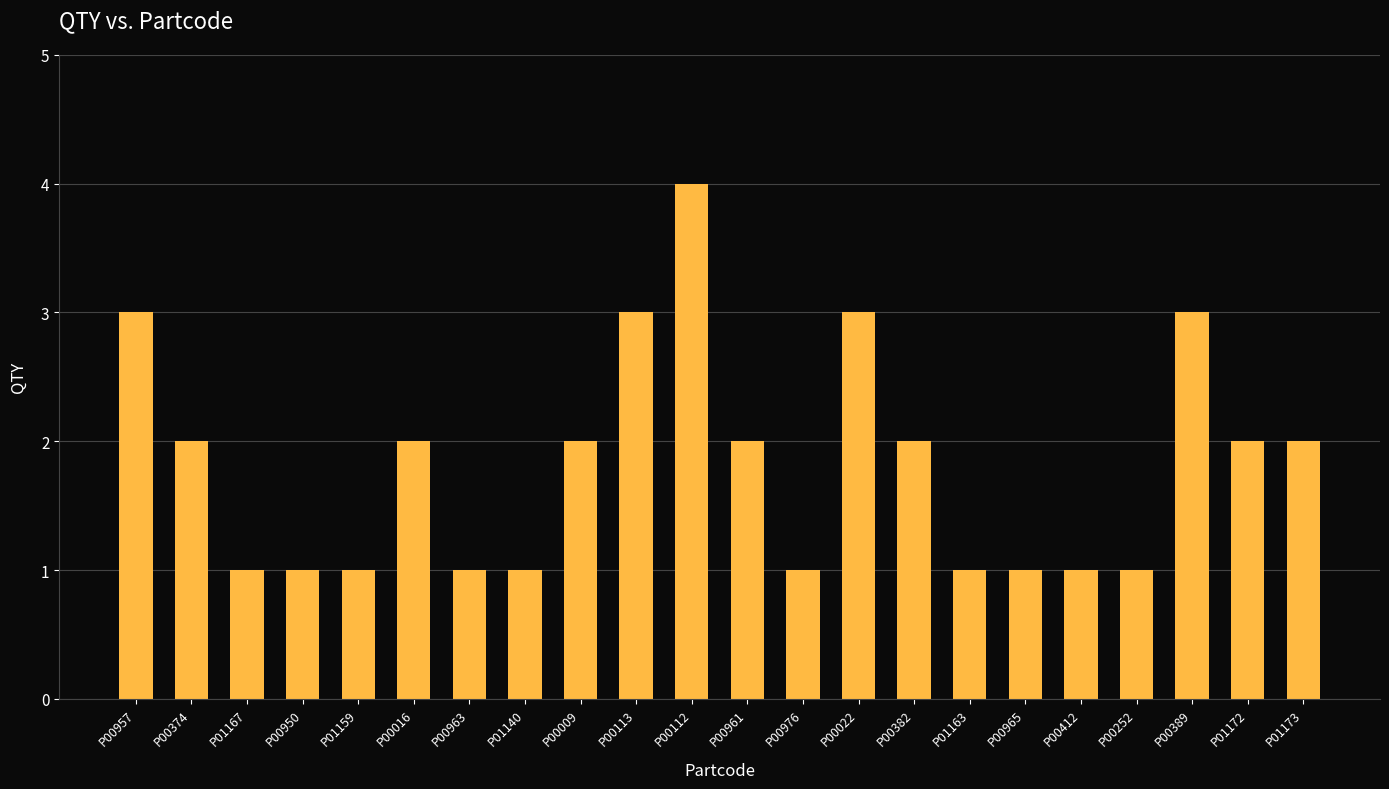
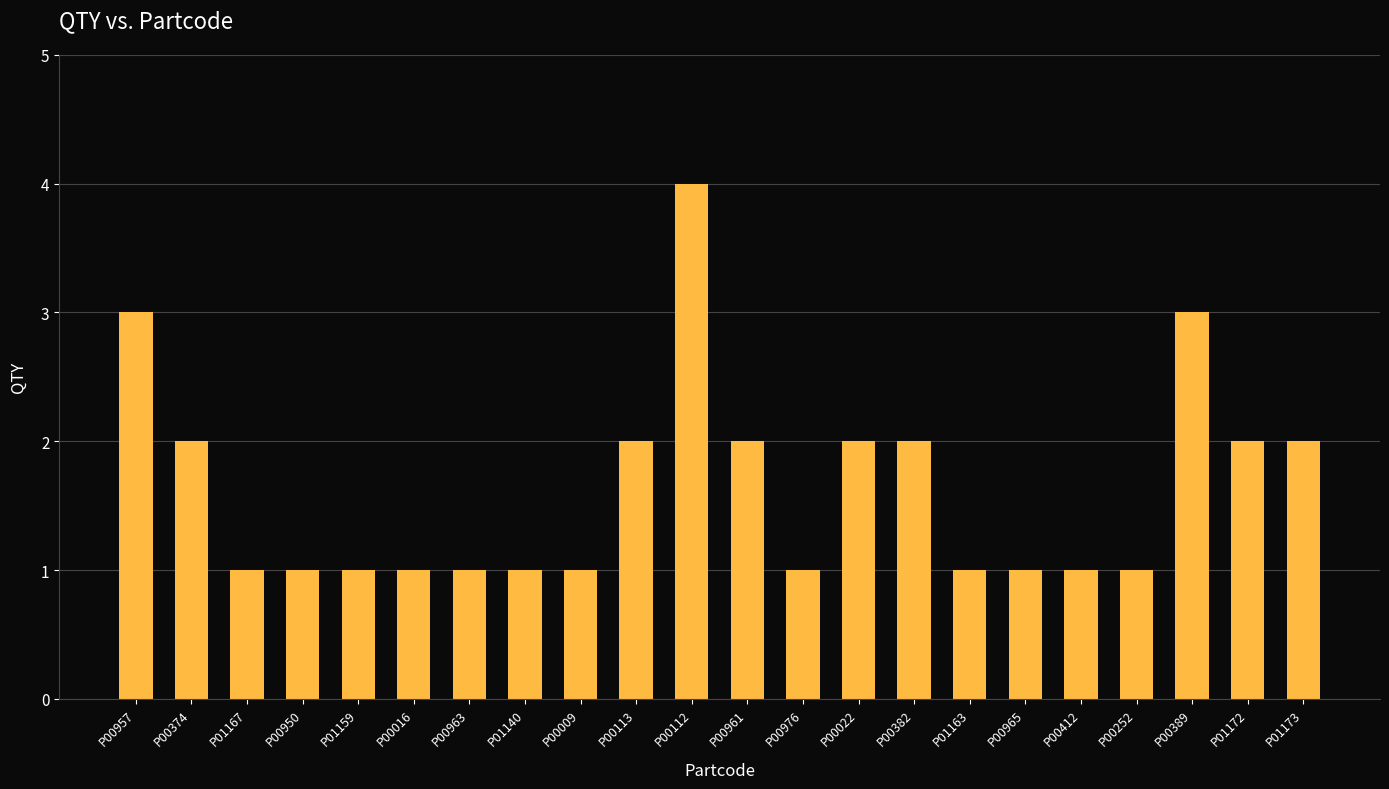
P00016: 2 -> 1
P00009: 2 -> 1
P00113: 3 -> 2
P00022: 3 -> 2
